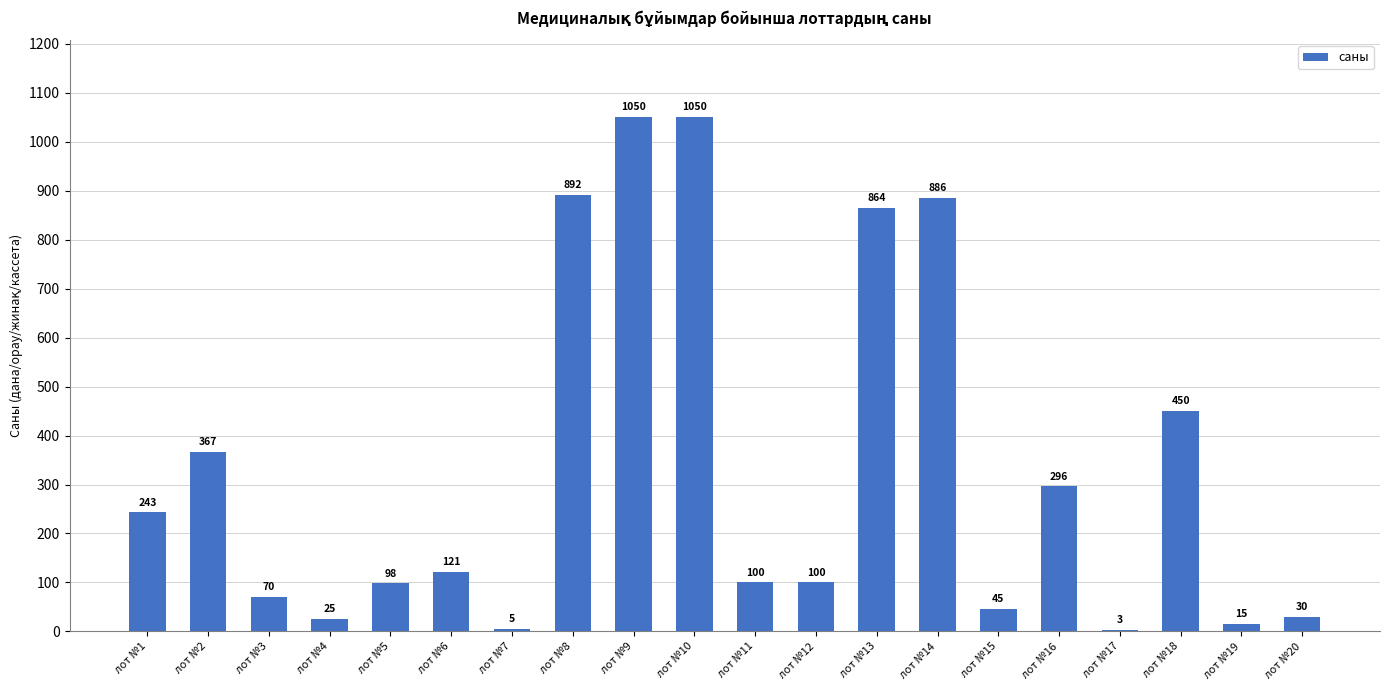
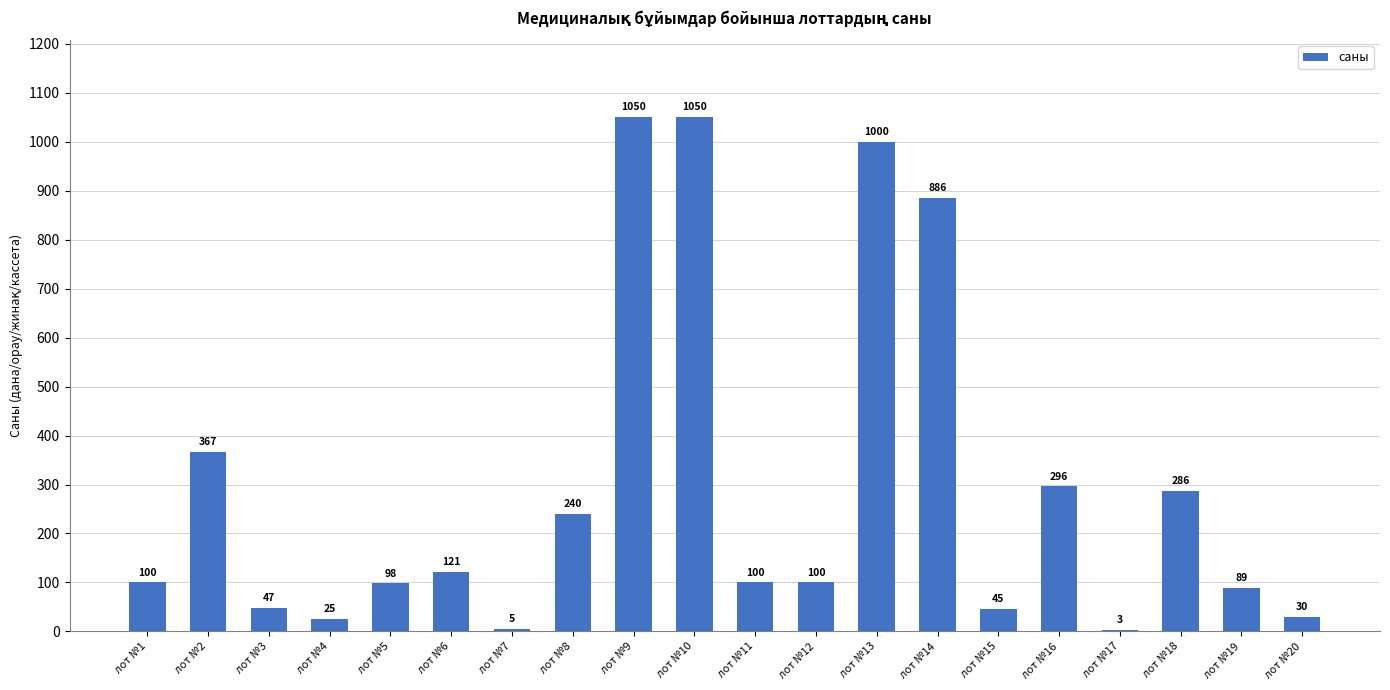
лот №1: 243 -> 100
лот №3: 70 -> 47
лот №8: 892 -> 240
лот №13: 864 -> 1000
лот №18: 450 -> 286
лот №19: 15 -> 89
